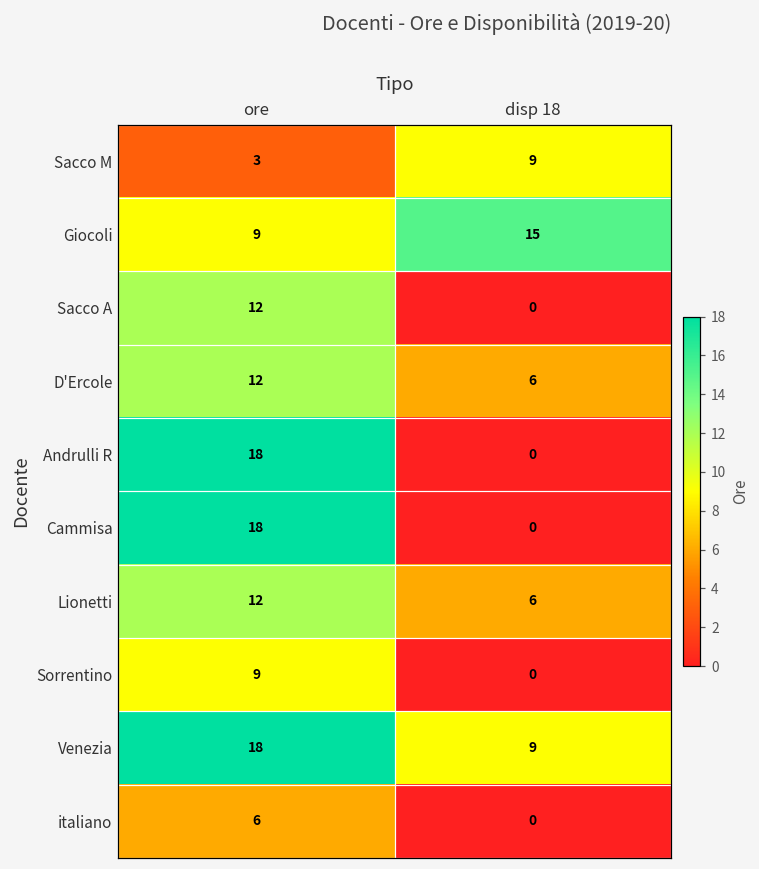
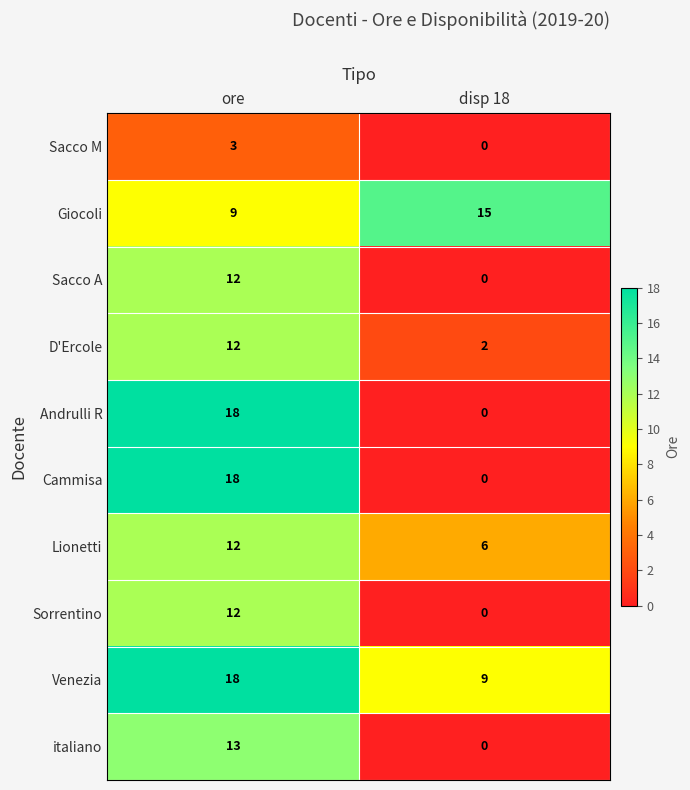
Sacco M, disp 18: 9 -> 0
D'Ercole, disp 18: 6 -> 2
Sorrentino, ore: 9 -> 12
italiano, ore: 6 -> 13
